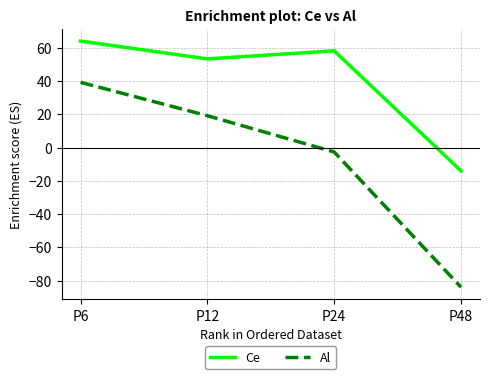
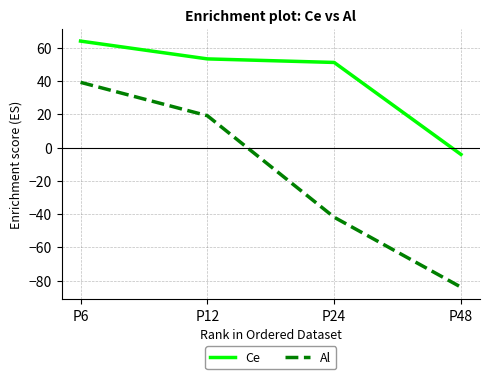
Ce, P24: 58 -> 51
Al, P24: -3 -> -42
Ce, P48: -14 -> -4
